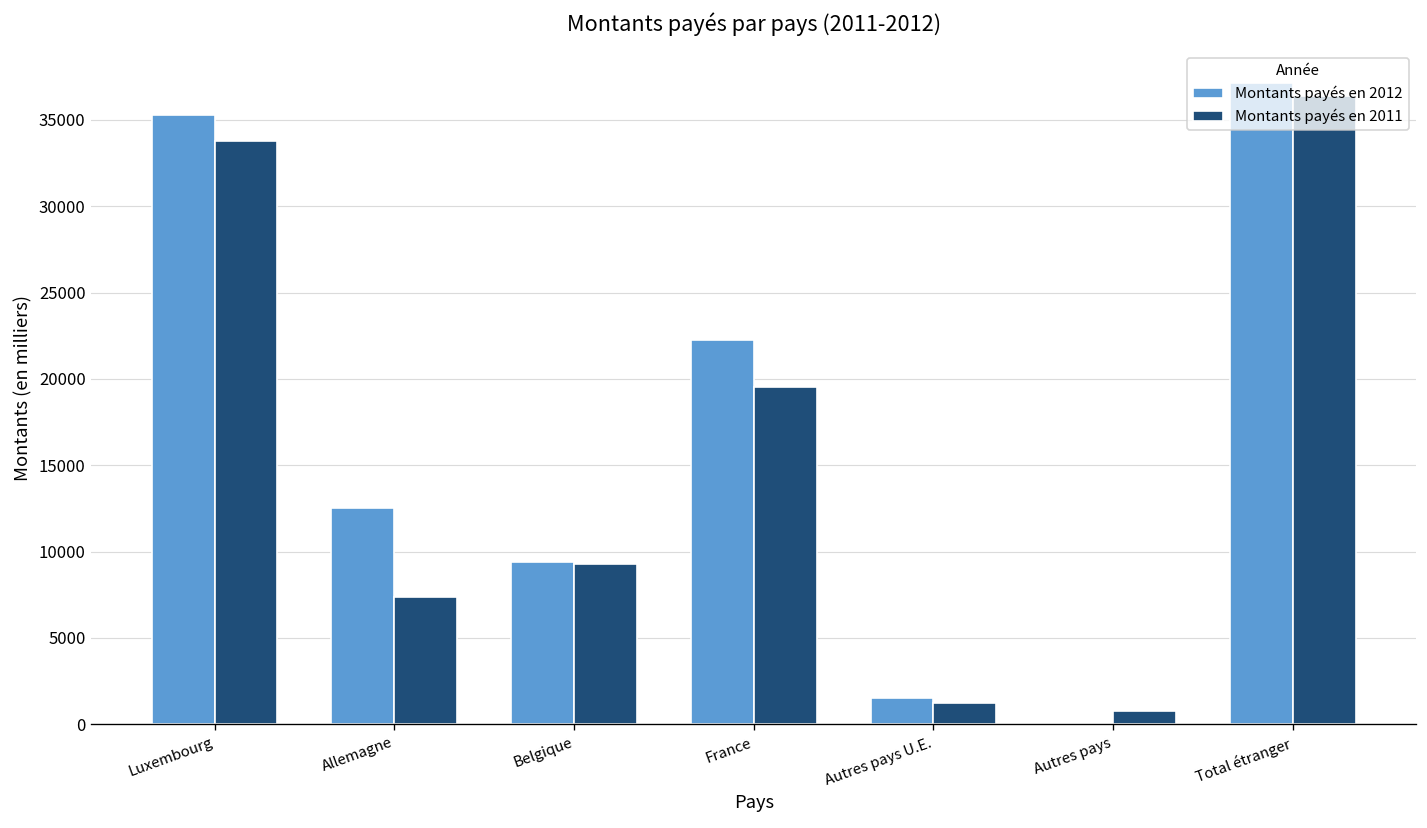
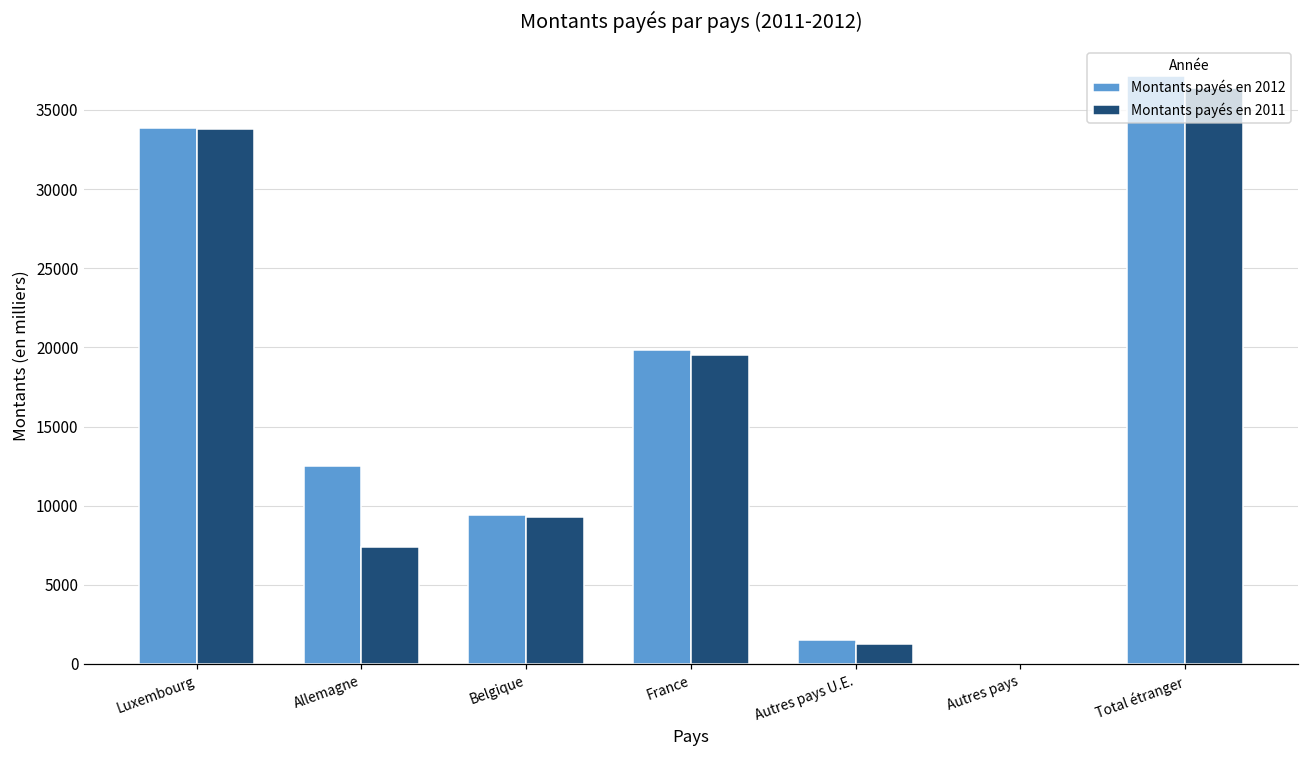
Montants payés en 2012, Luxembourg: 35300 -> 33900
Montants payés en 2012, France: 22200 -> 19800
Montants payés en 2011, Autres pays: 800 -> 0
